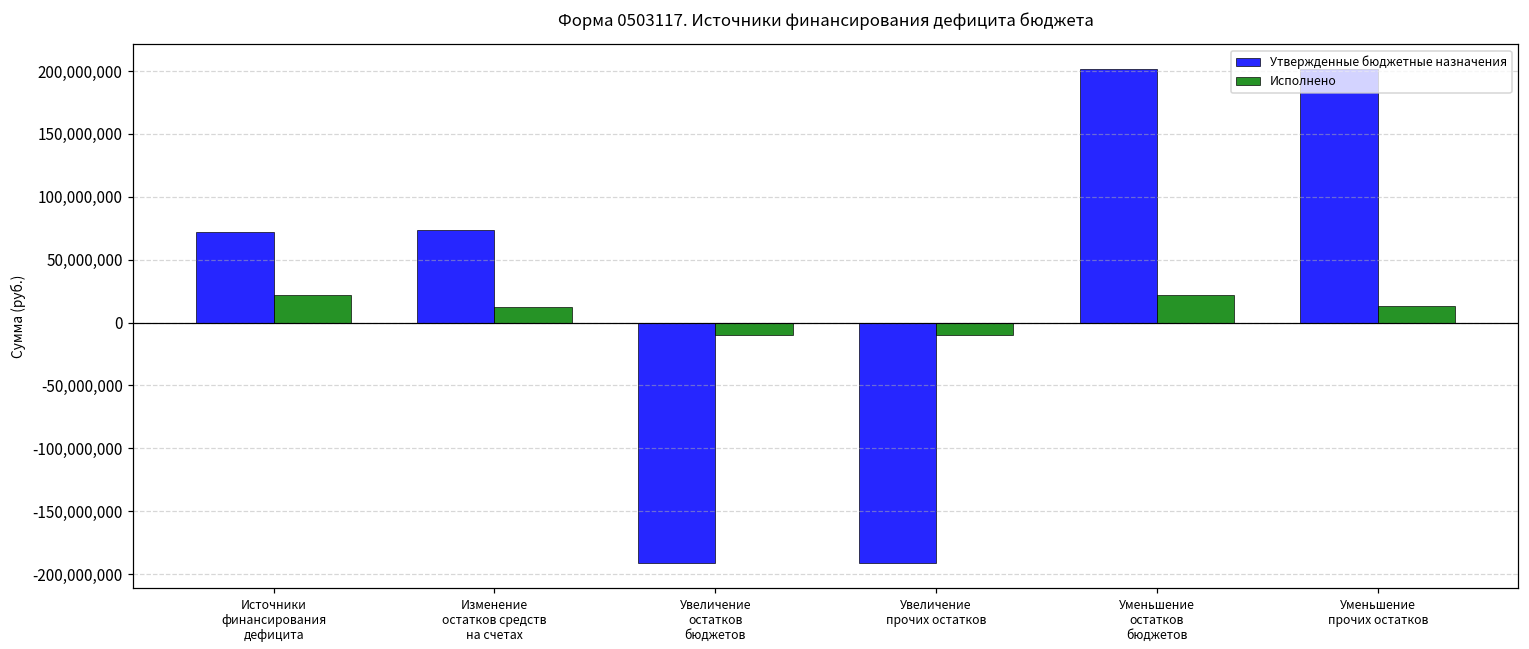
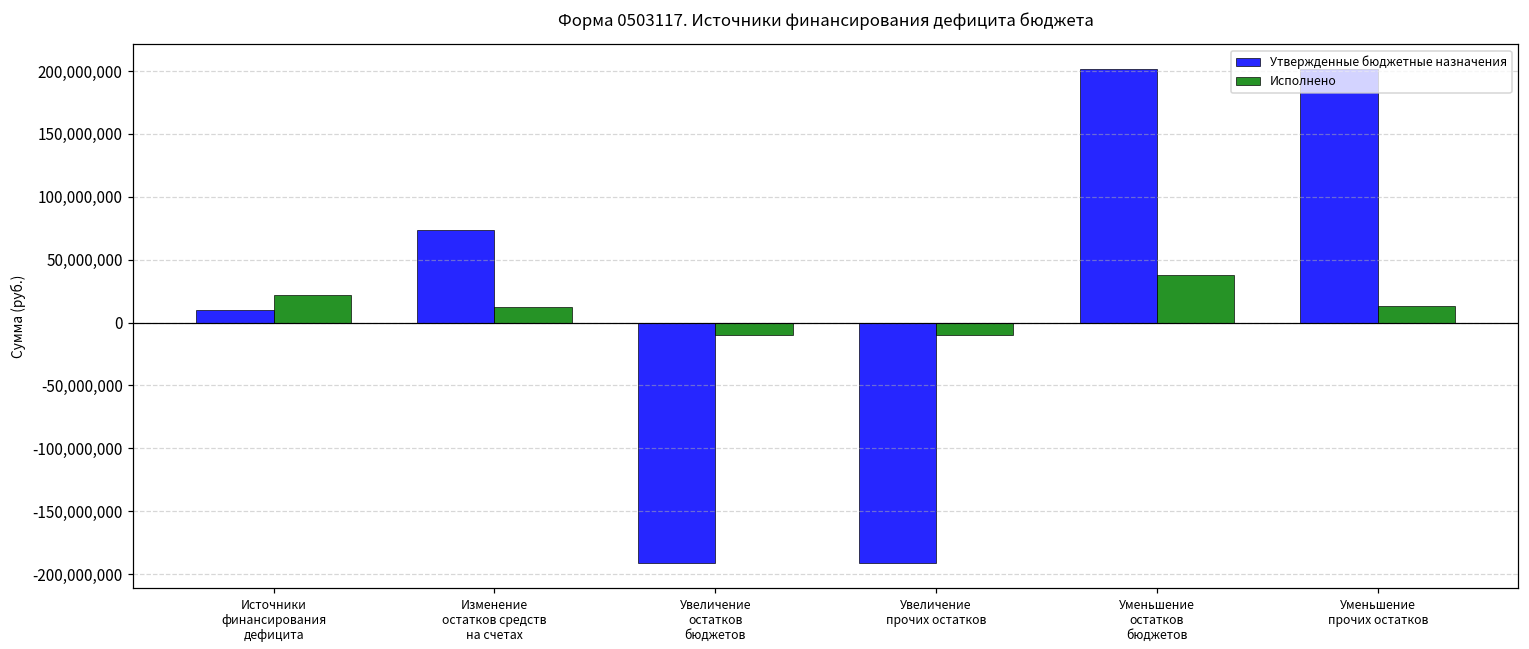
Утвержденные бюджетные назначения, Источники финансирования дефицита: 72,000,000 -> 10,000,000
Исполнено, Уменьшение остатков бюджетов: 22,000,000 -> 37,000,000
